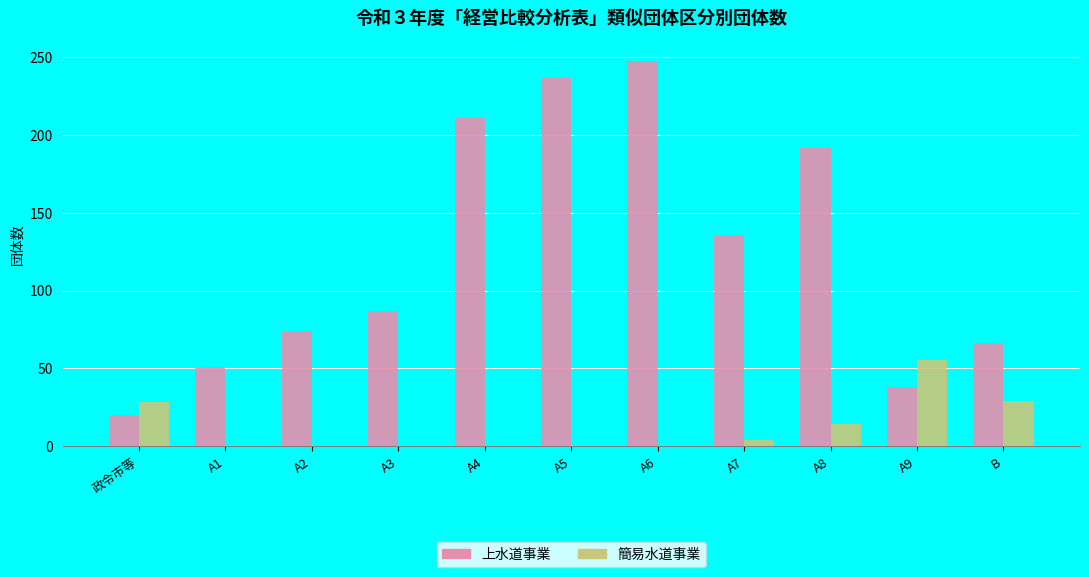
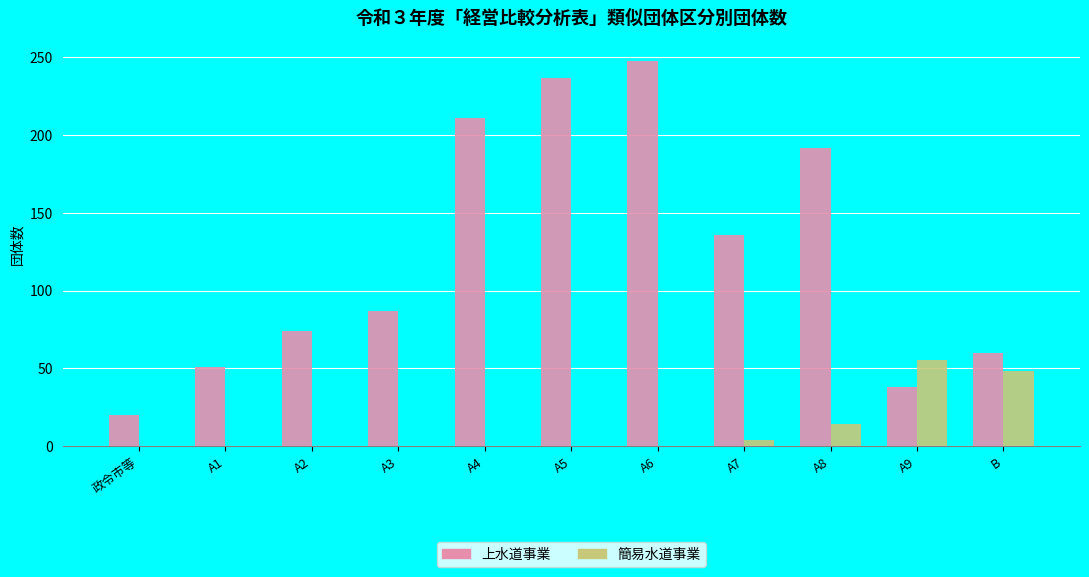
簡易水道事業, 政令市等: 28 -> 0
上水道事業, B: 66 -> 60
簡易水道事業, B: 29 -> 48
